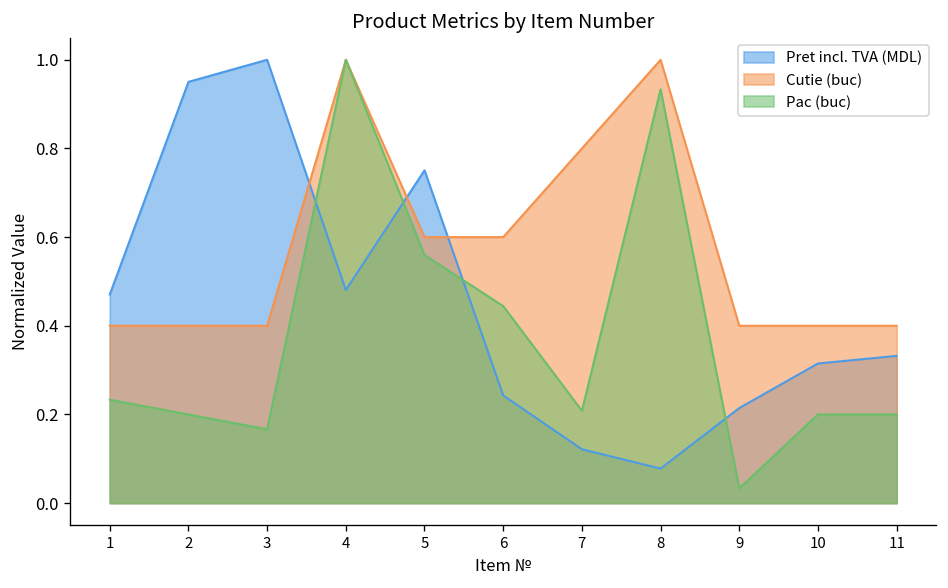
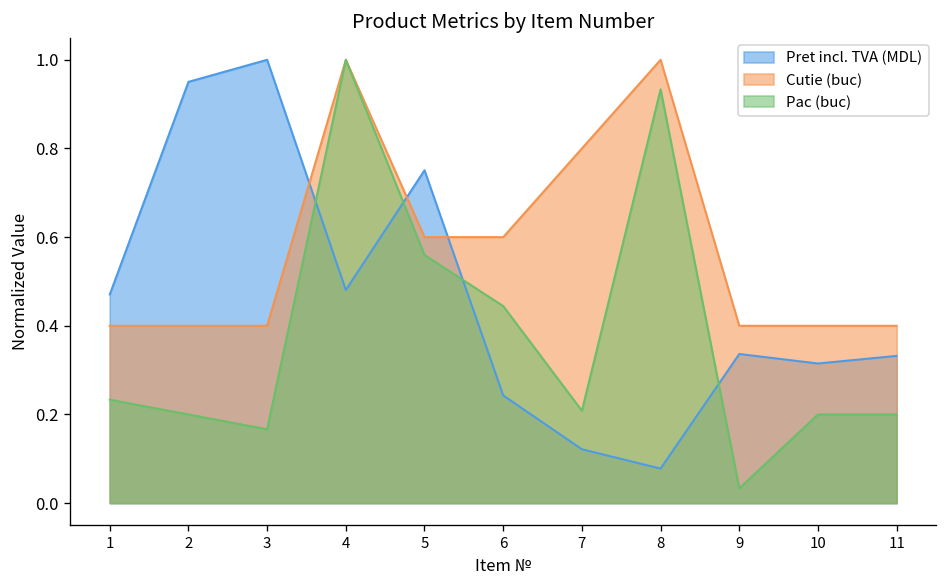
Pret incl. TVA (MDL), 9: 0.21 -> 0.34
